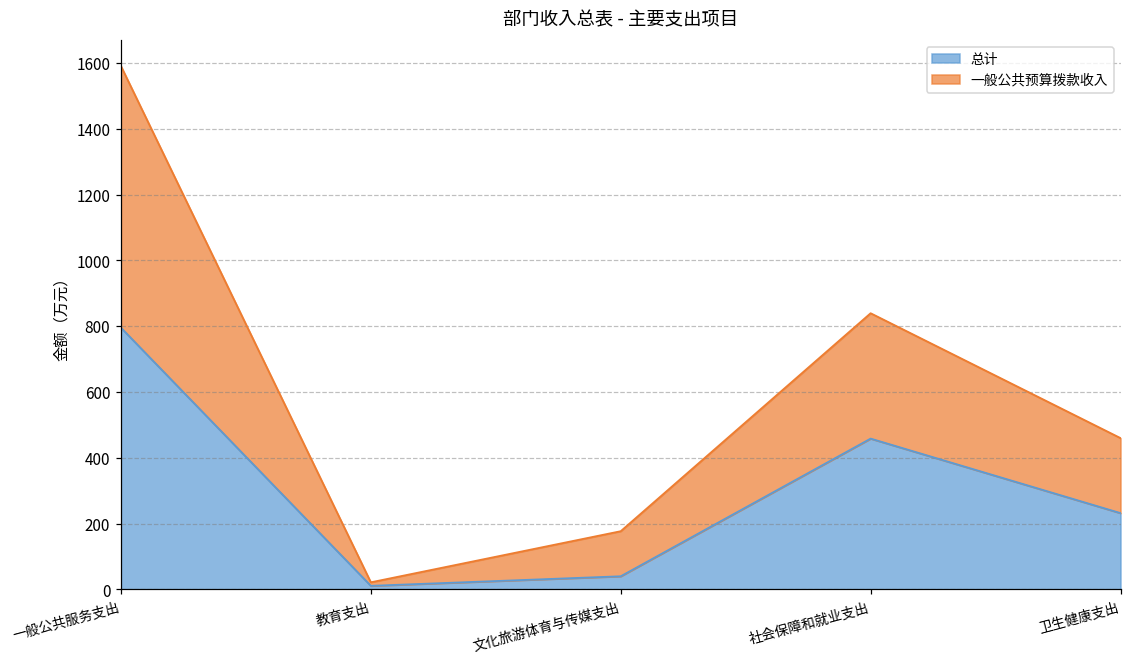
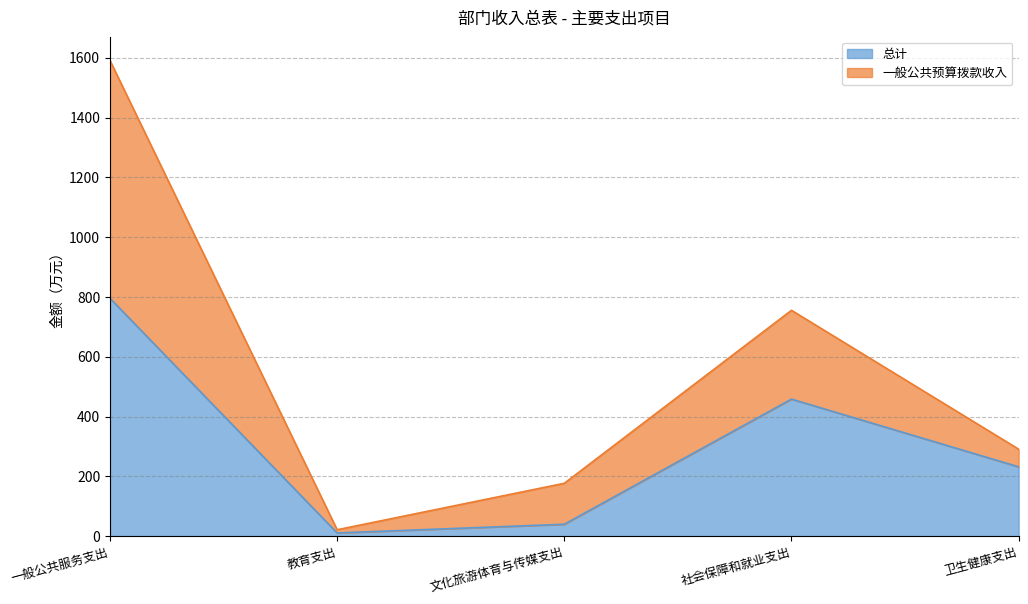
一般公共预算拨款收入, 社会保障和就业支出: 380 -> 300
一般公共预算拨款收入, 卫生健康支出: 230 -> 60
